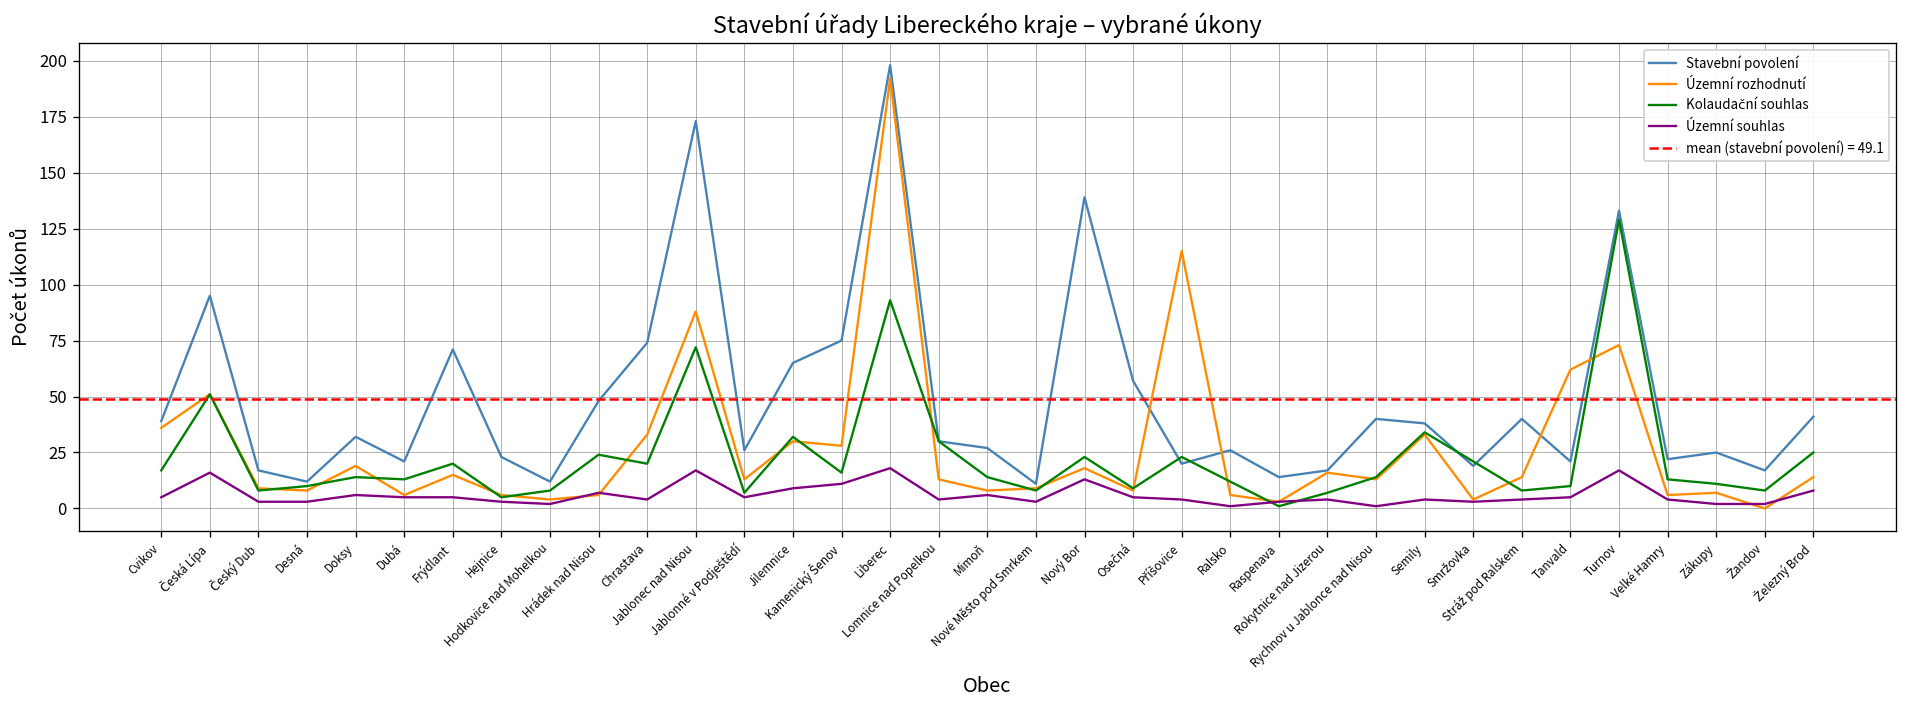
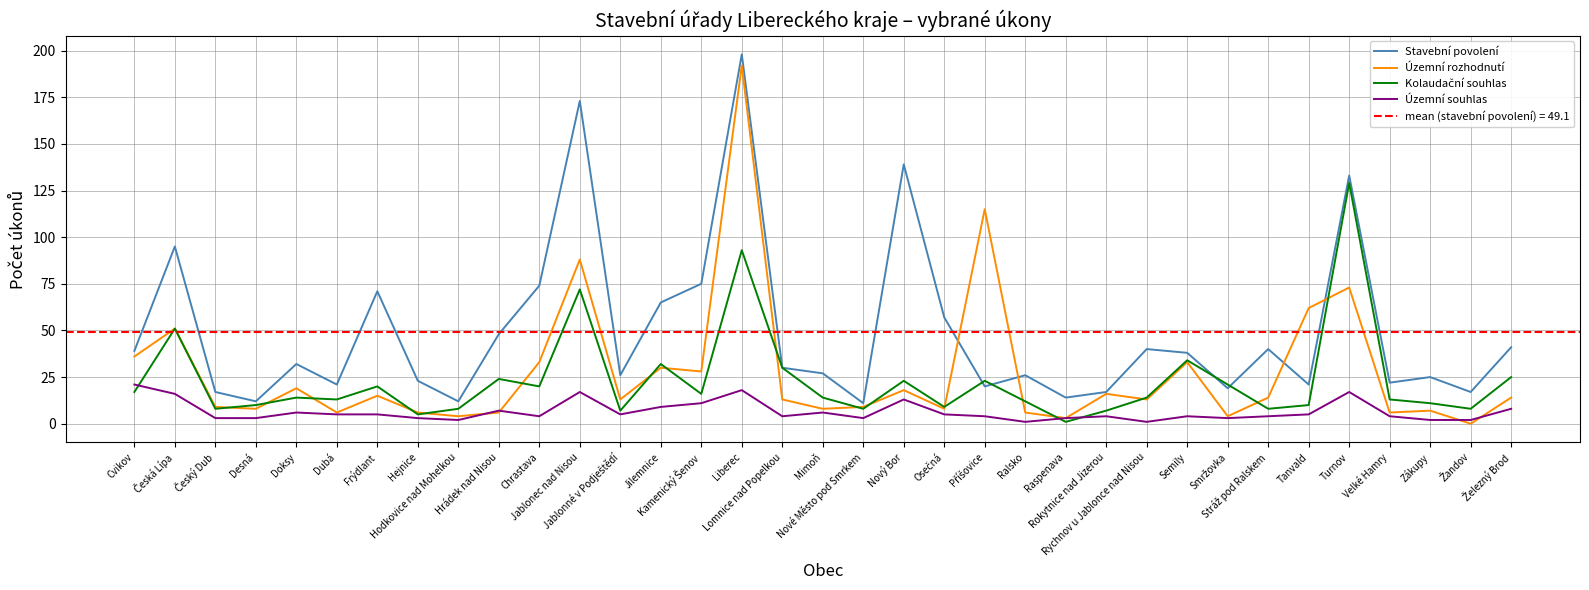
Územní souhlas, Cvikov: 5 -> 21
